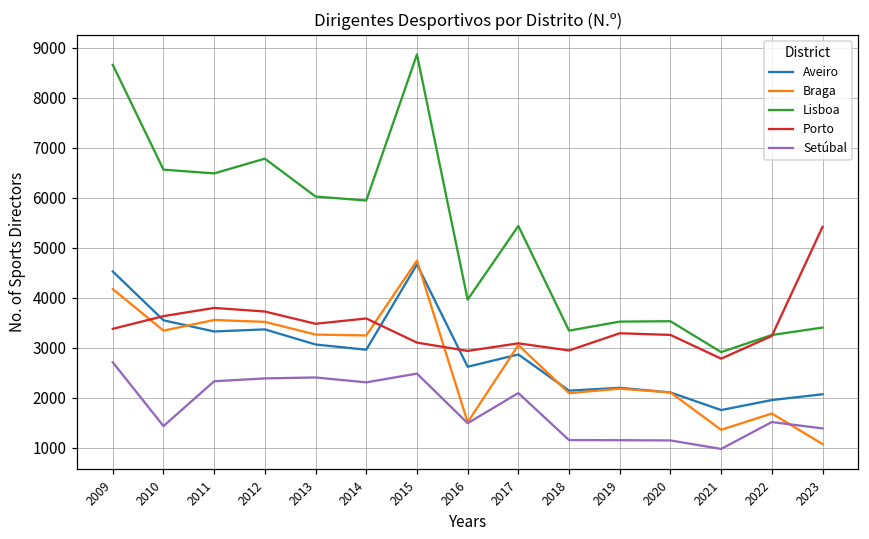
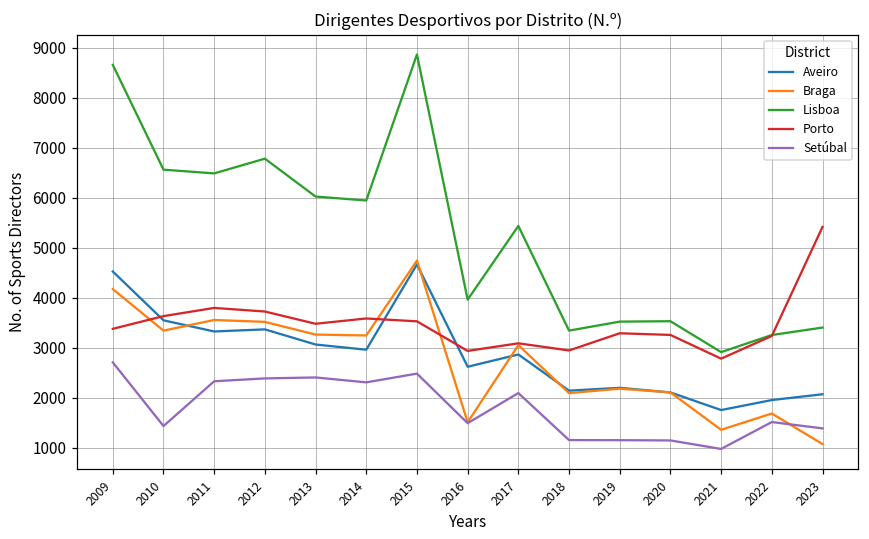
Porto, 2015: 3100 -> 3500
